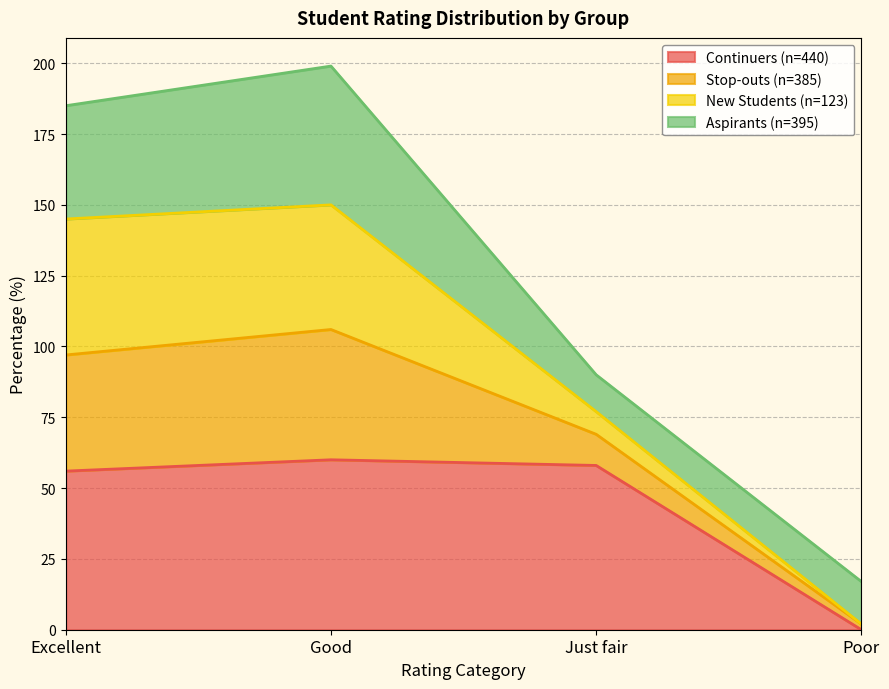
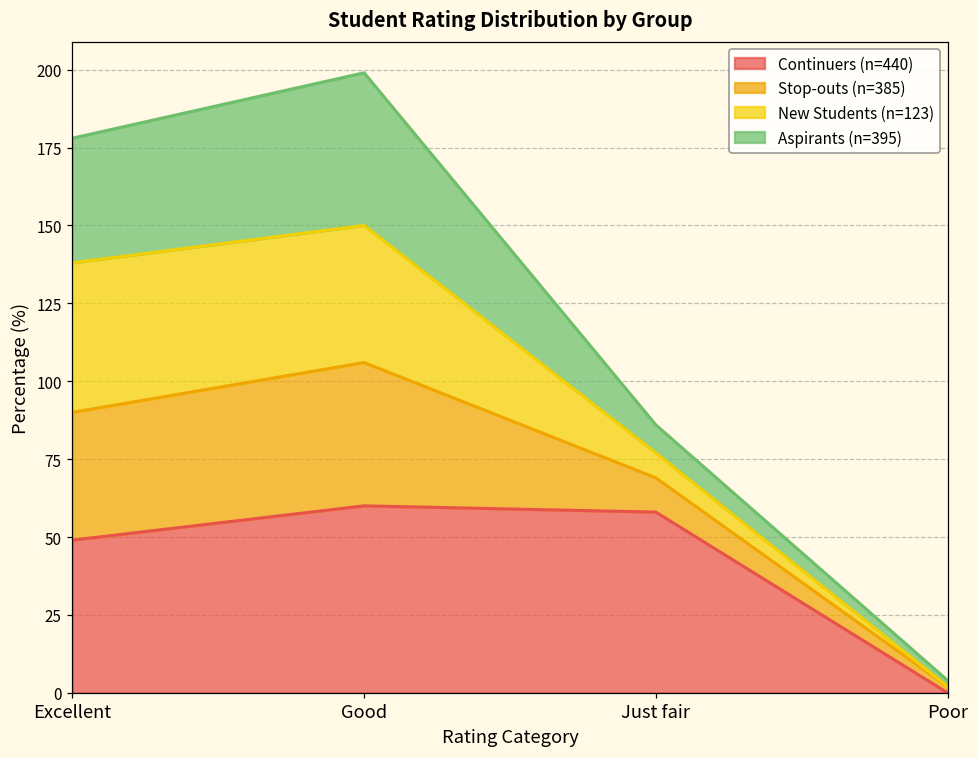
Continuers (n=440), Excellent: 56 -> 49
Aspirants (n=395), Just fair: 13 -> 9
Aspirants (n=395), Poor: 15 -> 2
